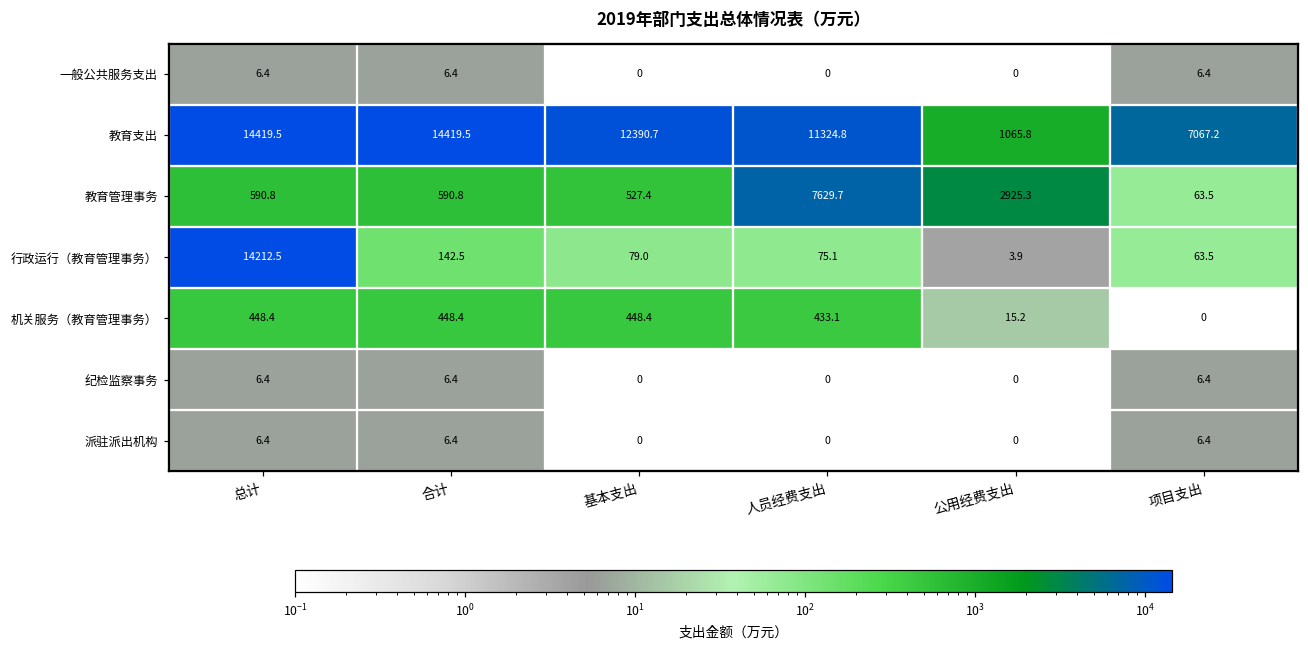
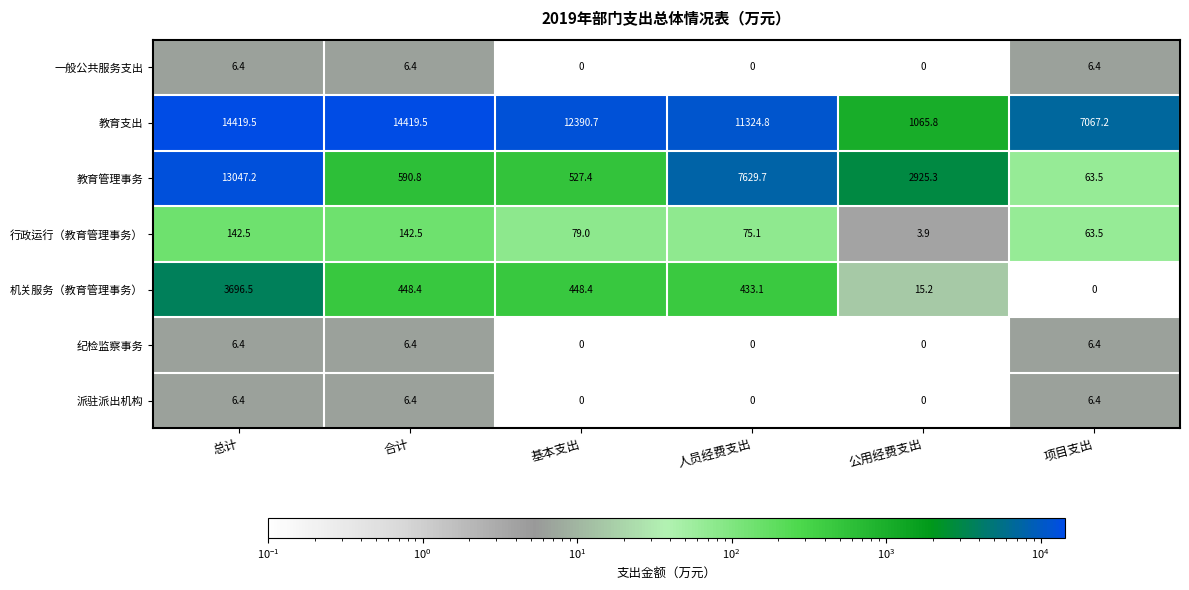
教育管理事务, 总计: 590.8 -> 13047.2
行政运行（教育管理事务）, 总计: 14212.5 -> 142.5
机关服务（教育管理事务）, 总计: 448.4 -> 3696.5
